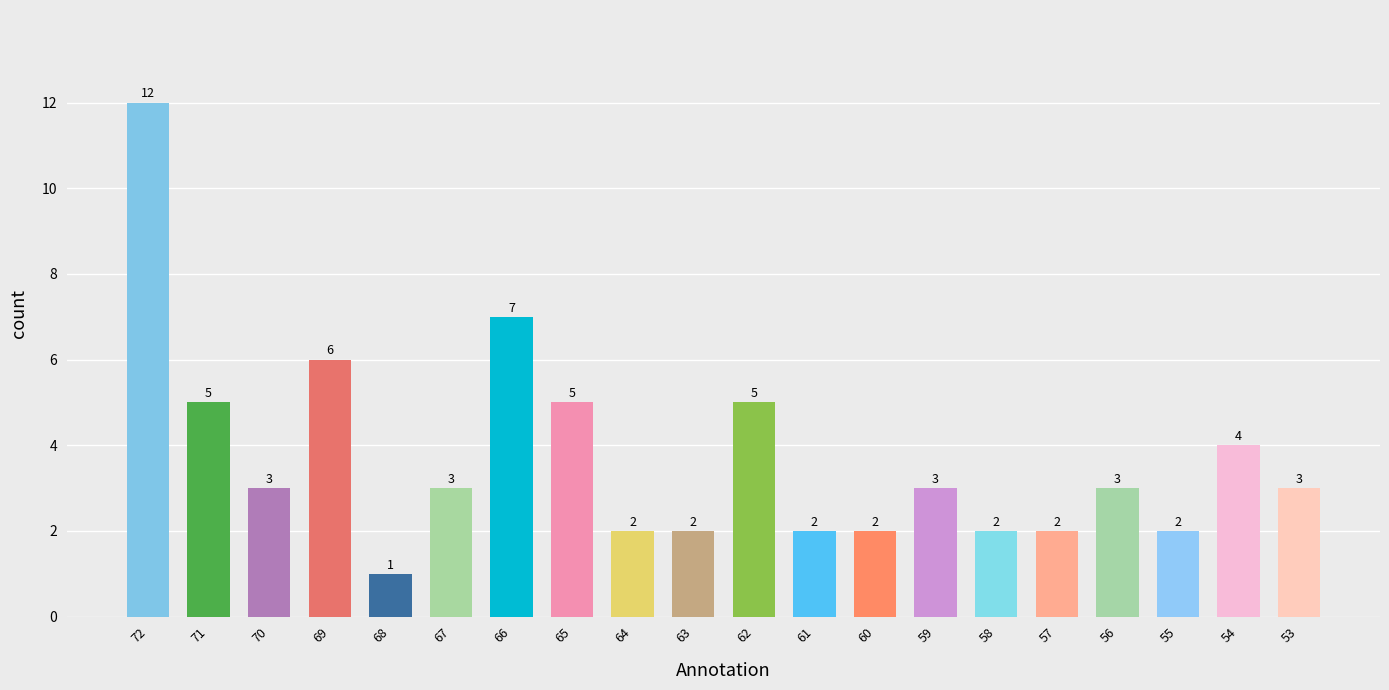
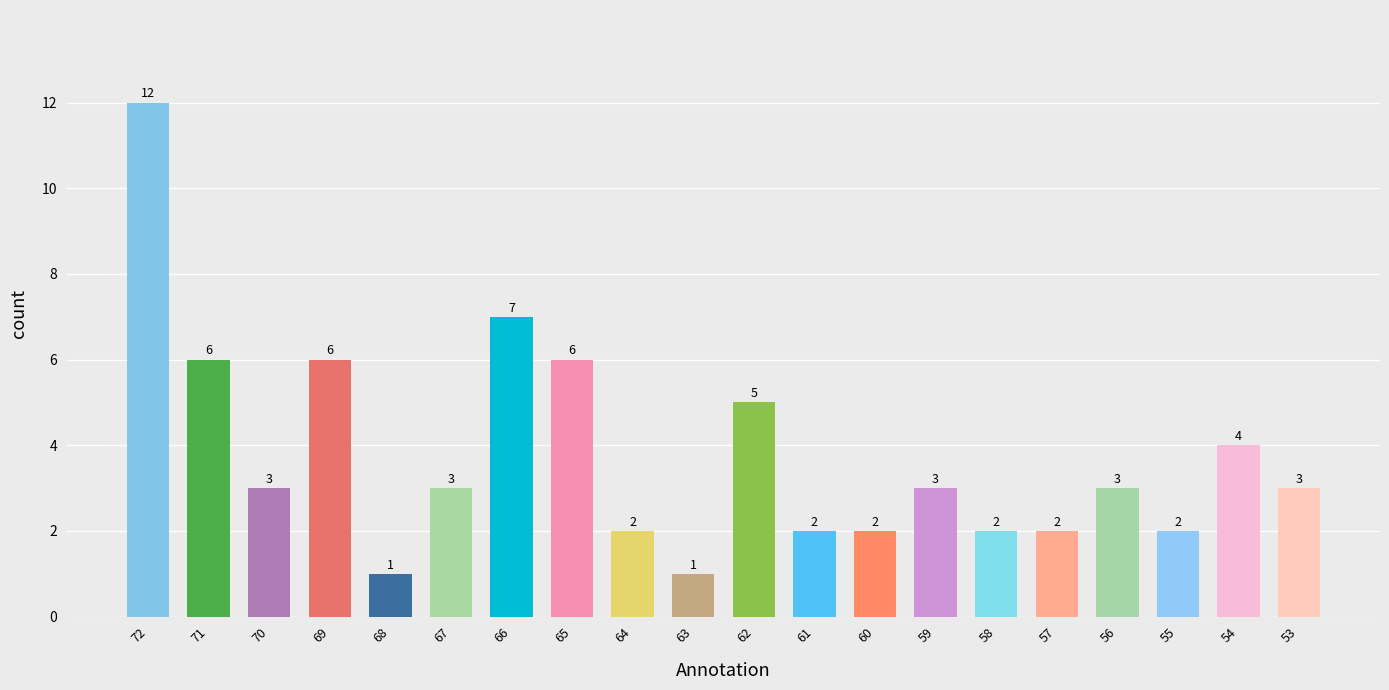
71: 5 -> 6
65: 5 -> 6
63: 2 -> 1
